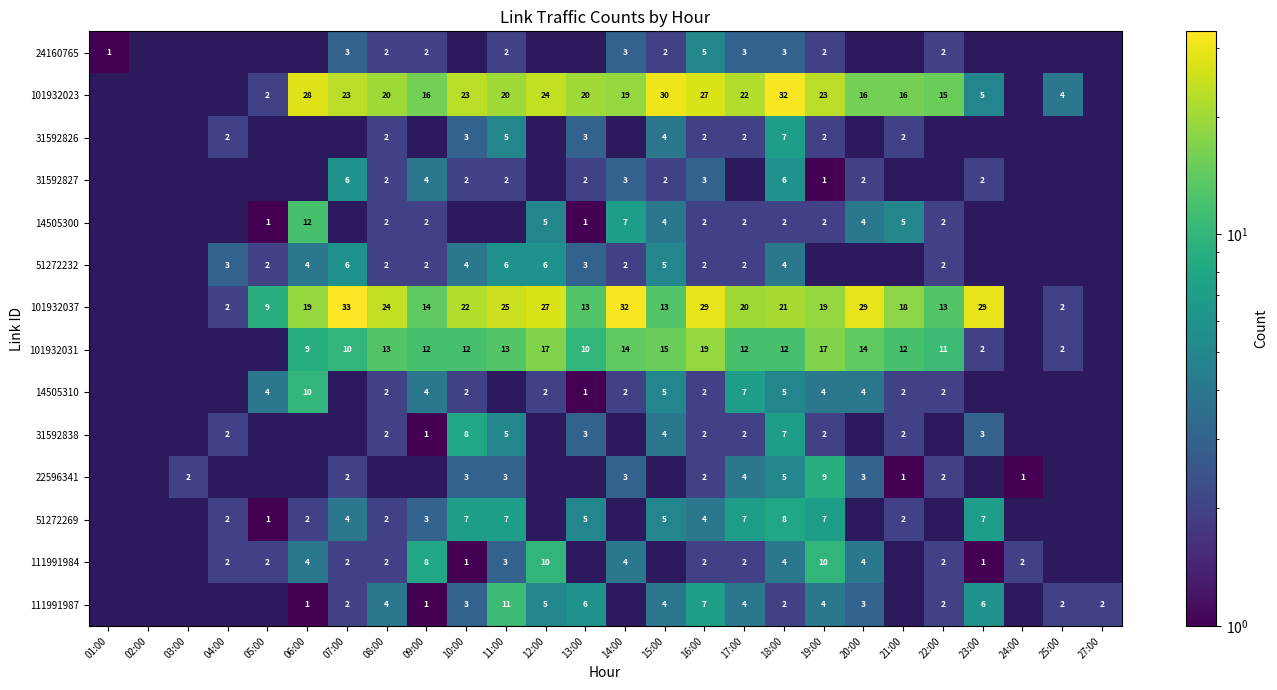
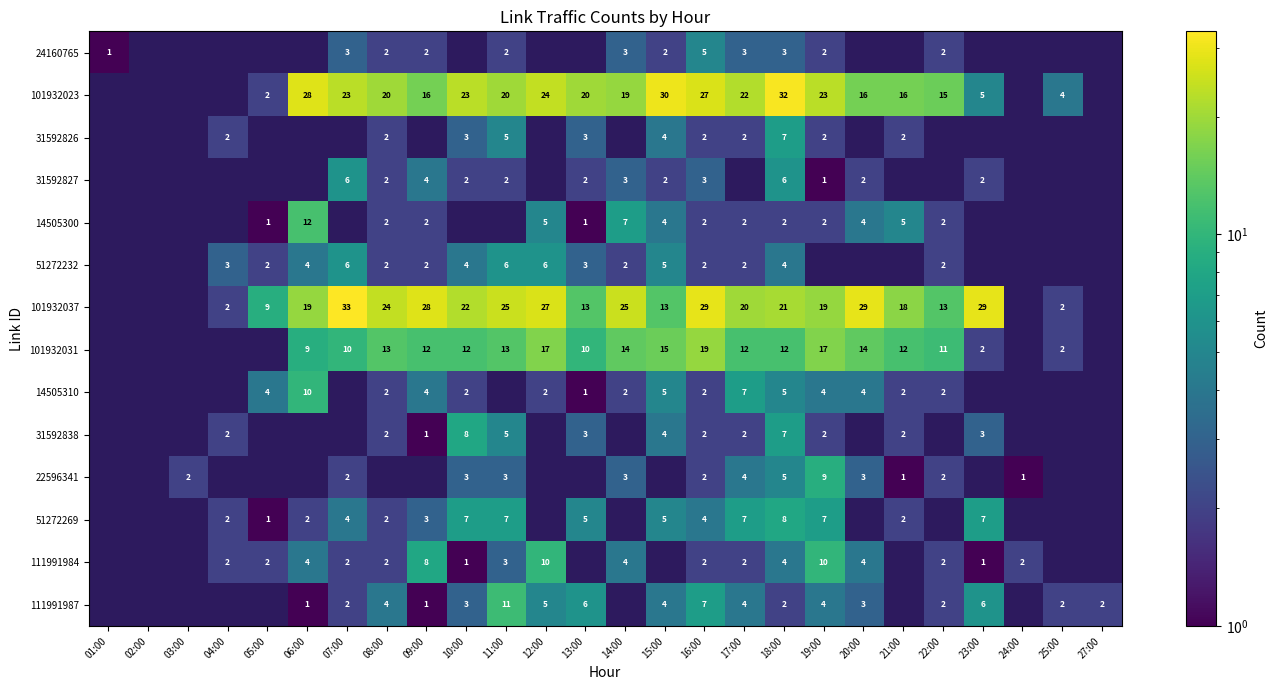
101932037, 09:00: 14 -> 28
101932037, 14:00: 32 -> 25
